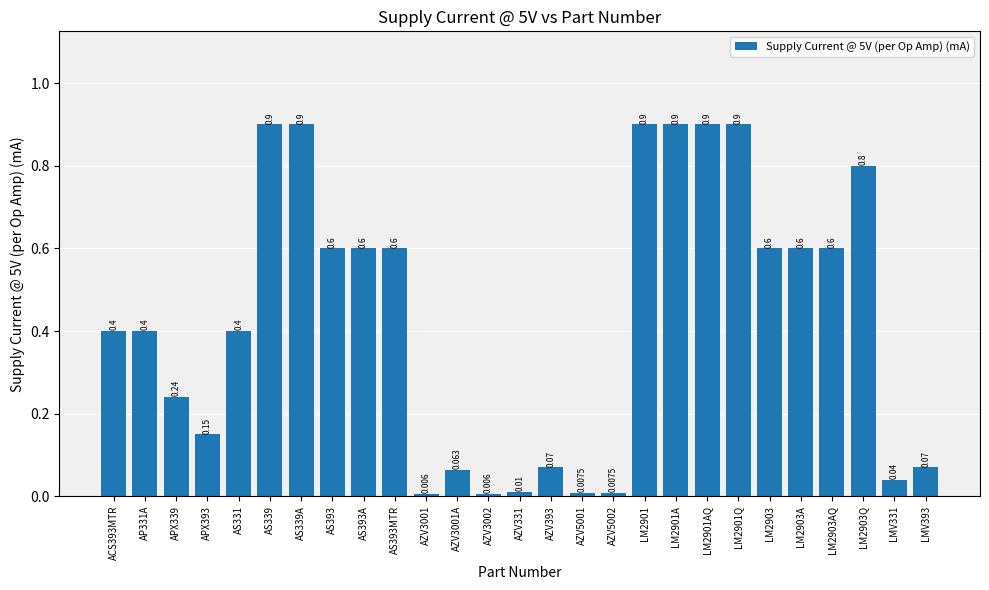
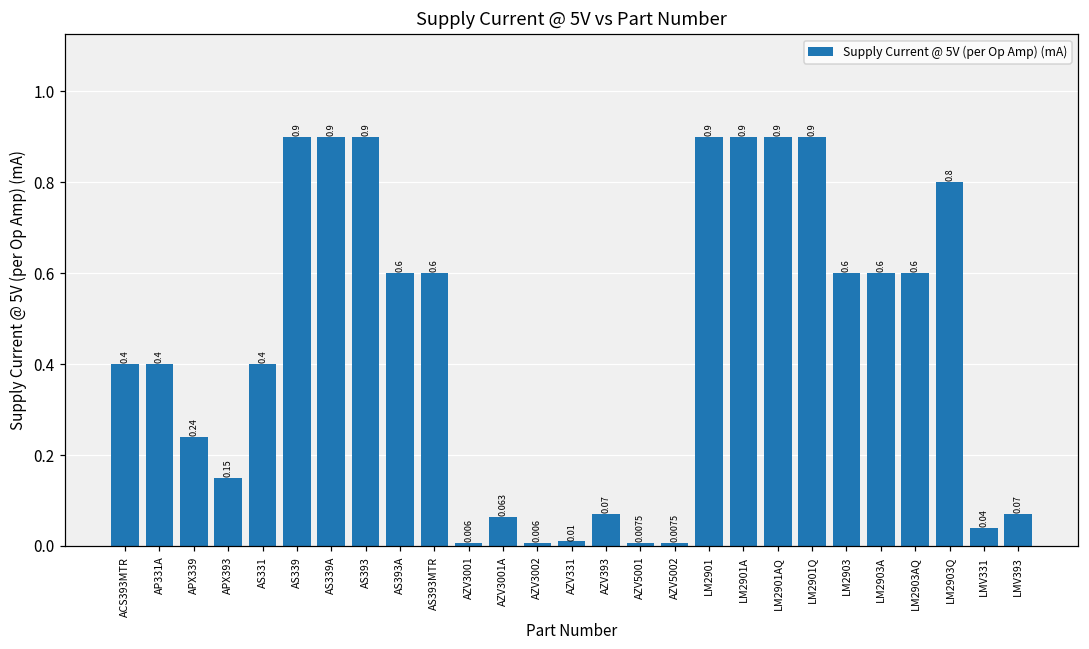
AS393: 0.6 -> 0.9
